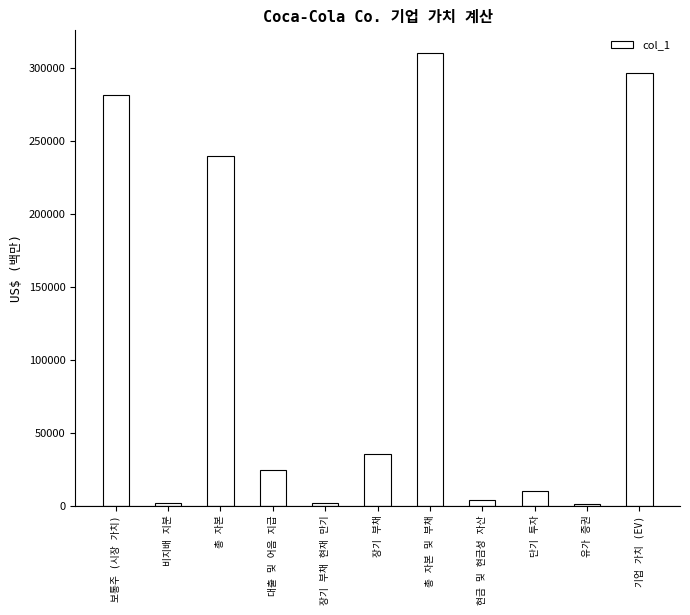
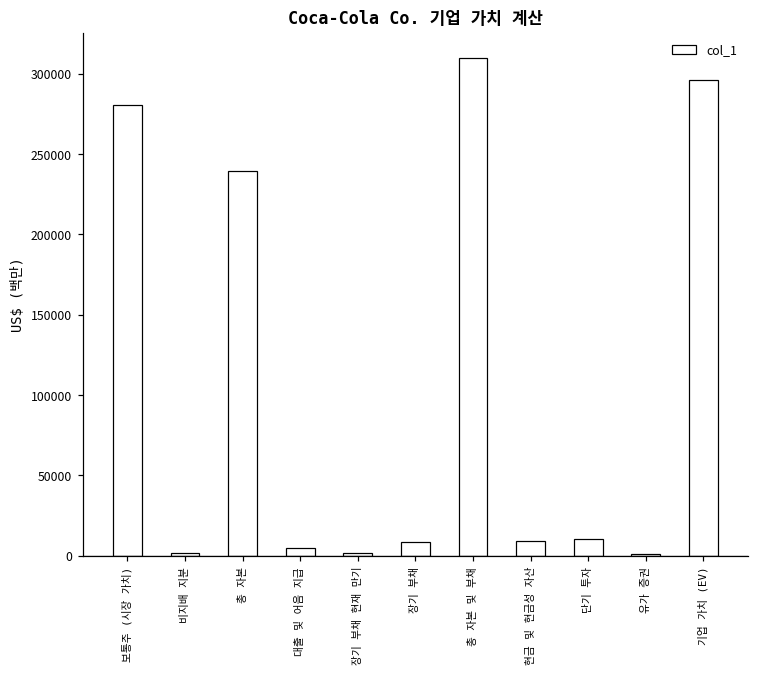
대출 및 어음 지급: 24000 -> 5000
장기 부채: 36000 -> 8000
현금 및 현금성 자산: 4000 -> 9000
